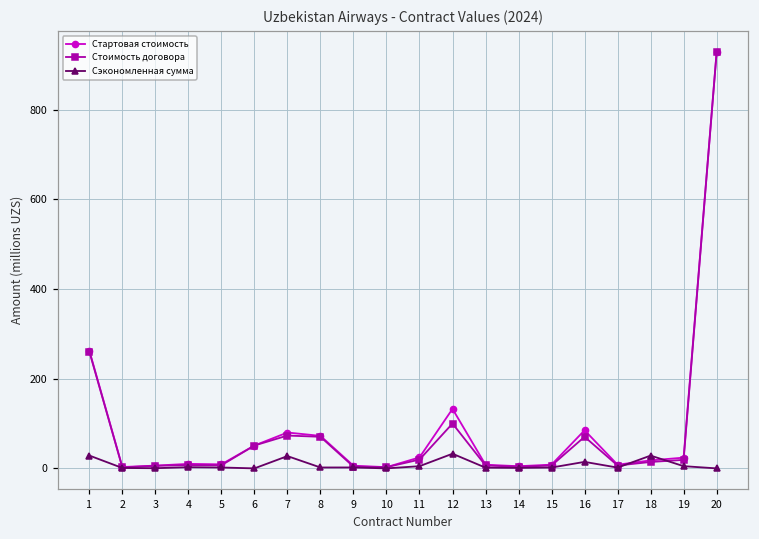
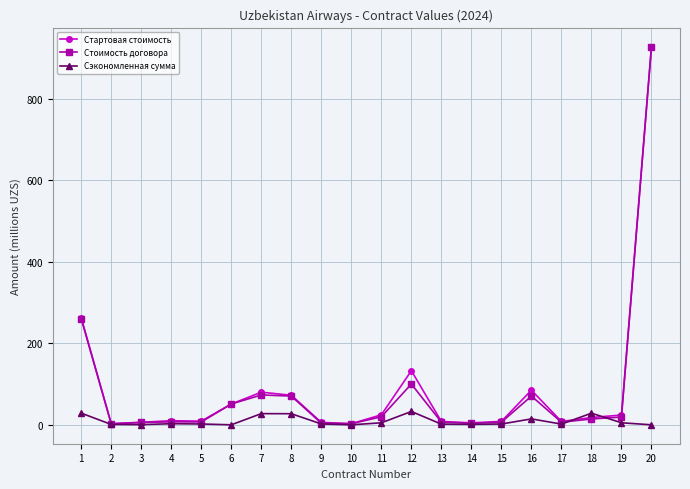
Сэкономленная сумма, 8: 0 -> 30
